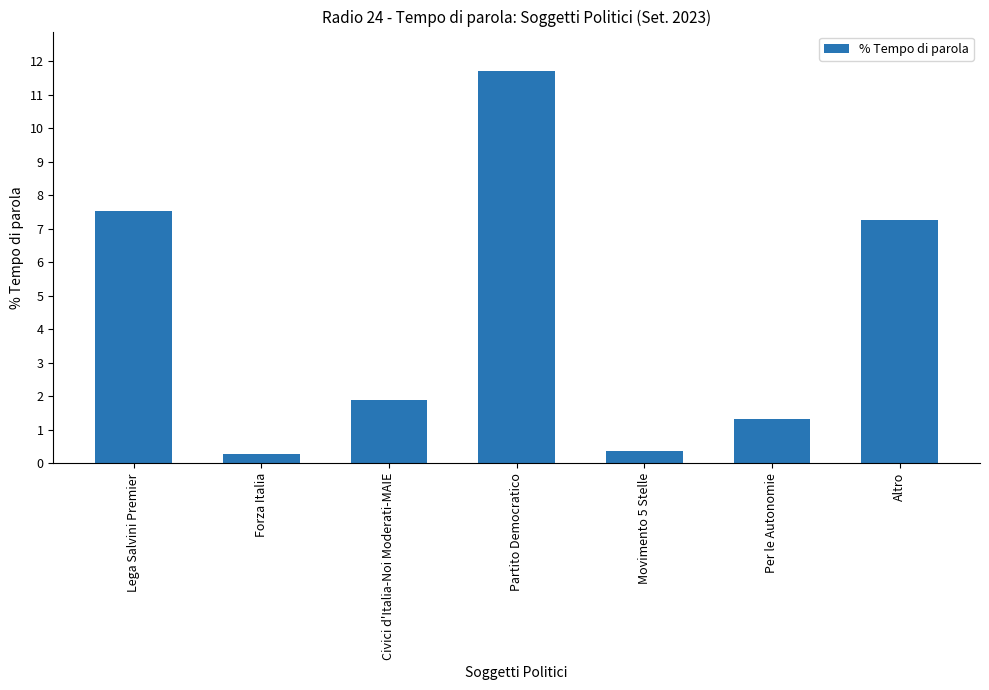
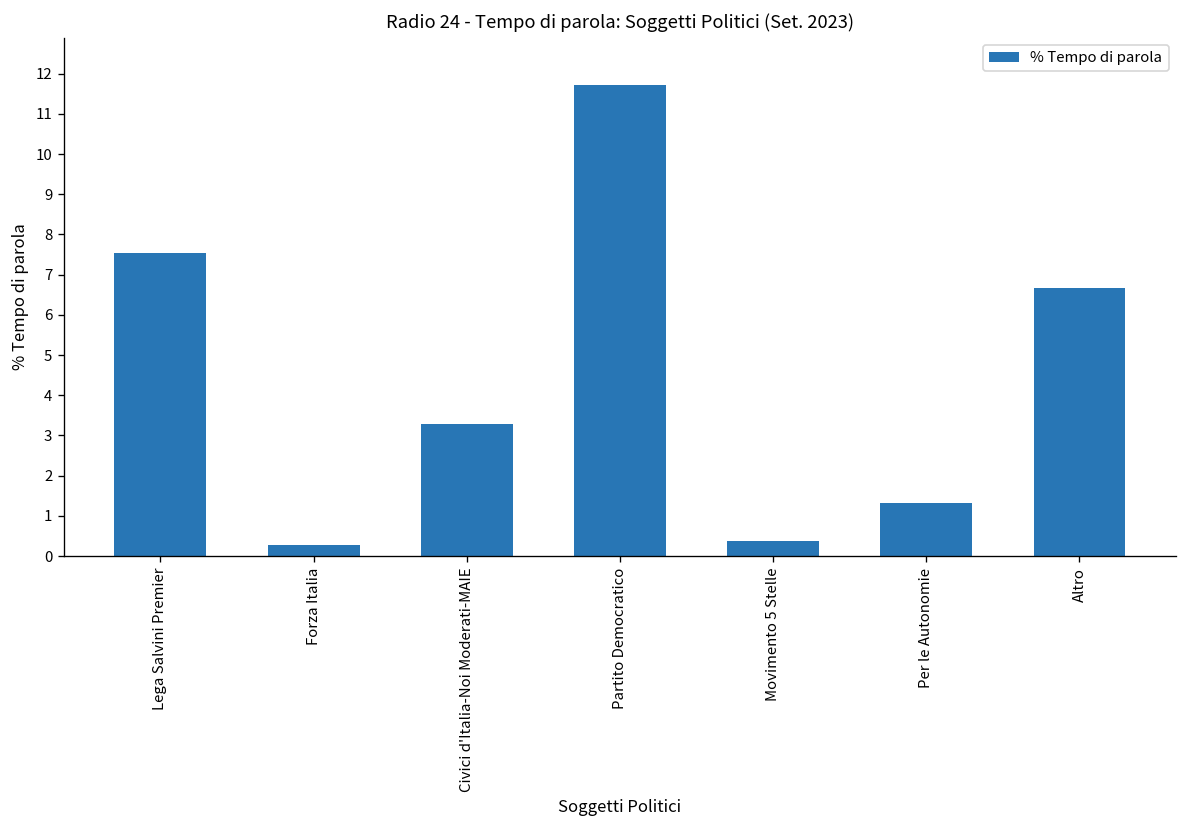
Civici d'Italia-Noi Moderati-MAIE: 1.9 -> 3.3
Altro: 7.3 -> 6.7
